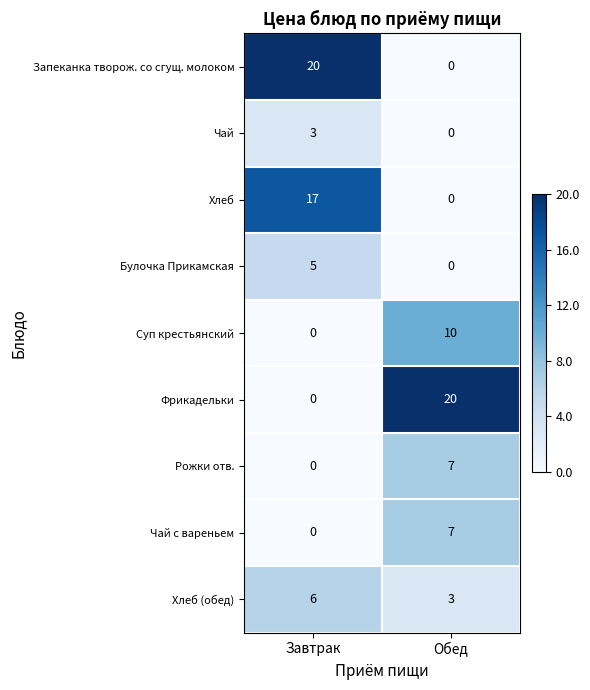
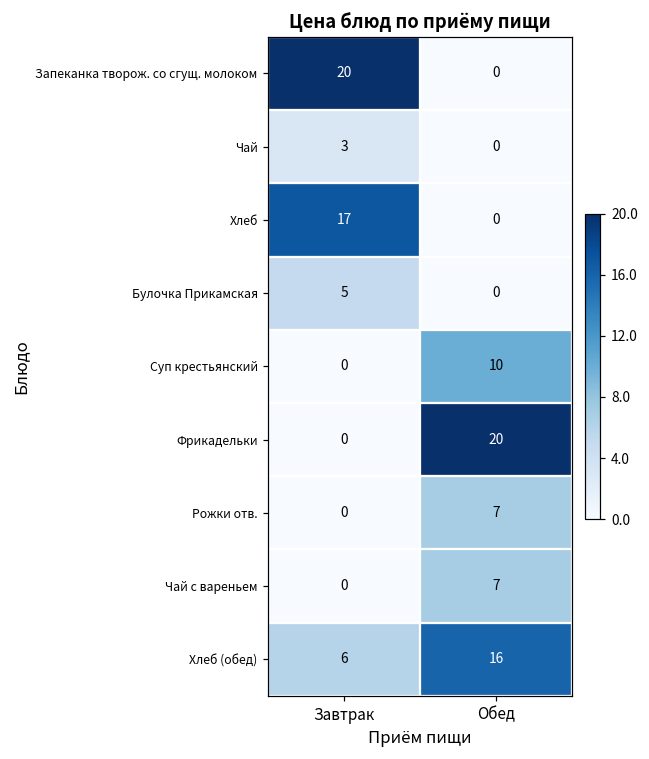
Хлеб (обед), Обед: 3 -> 16
